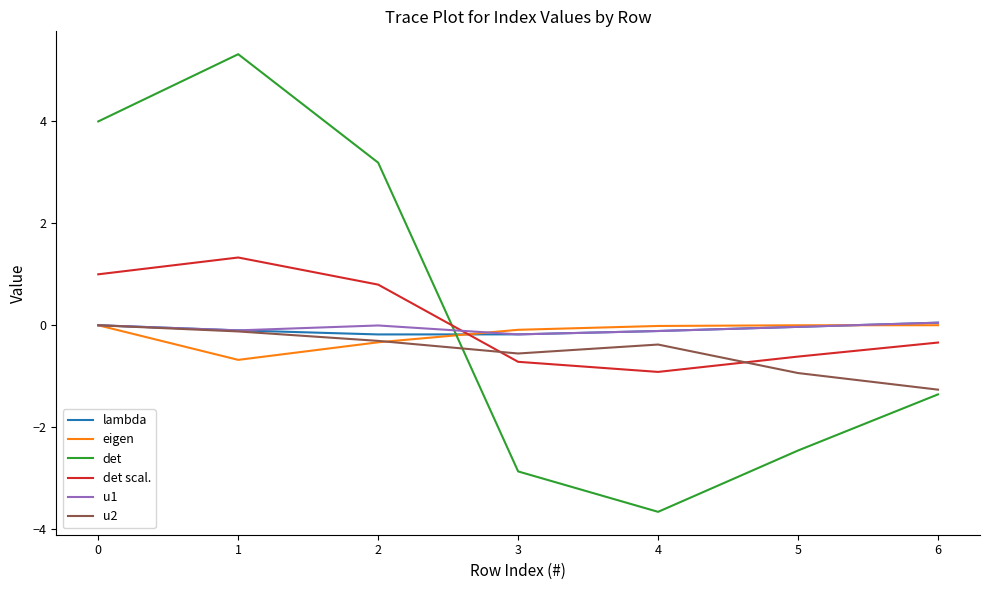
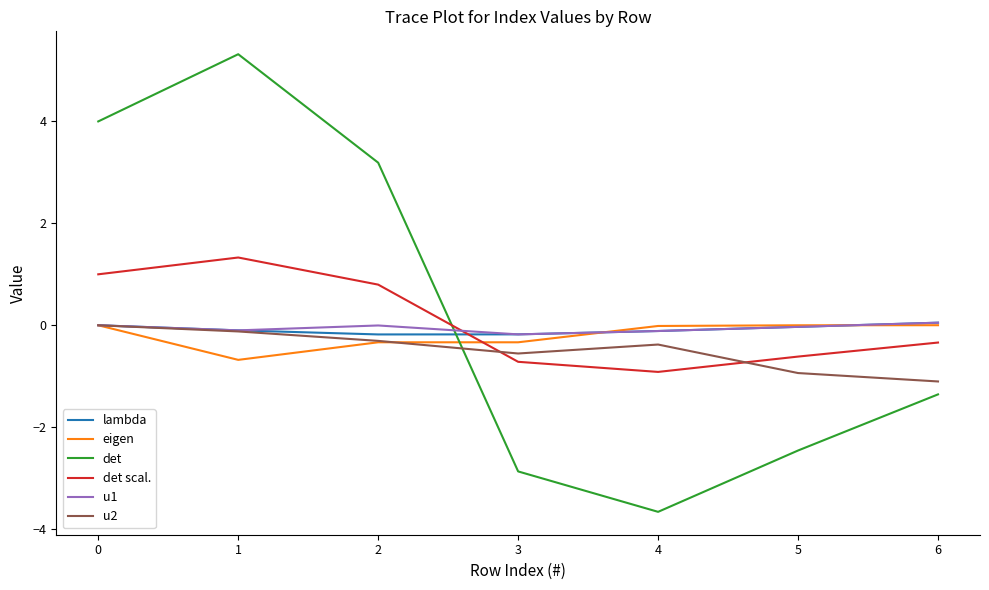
eigen, 3: -0.1 -> -0.3
u2, 6: -1.3 -> -1.1
